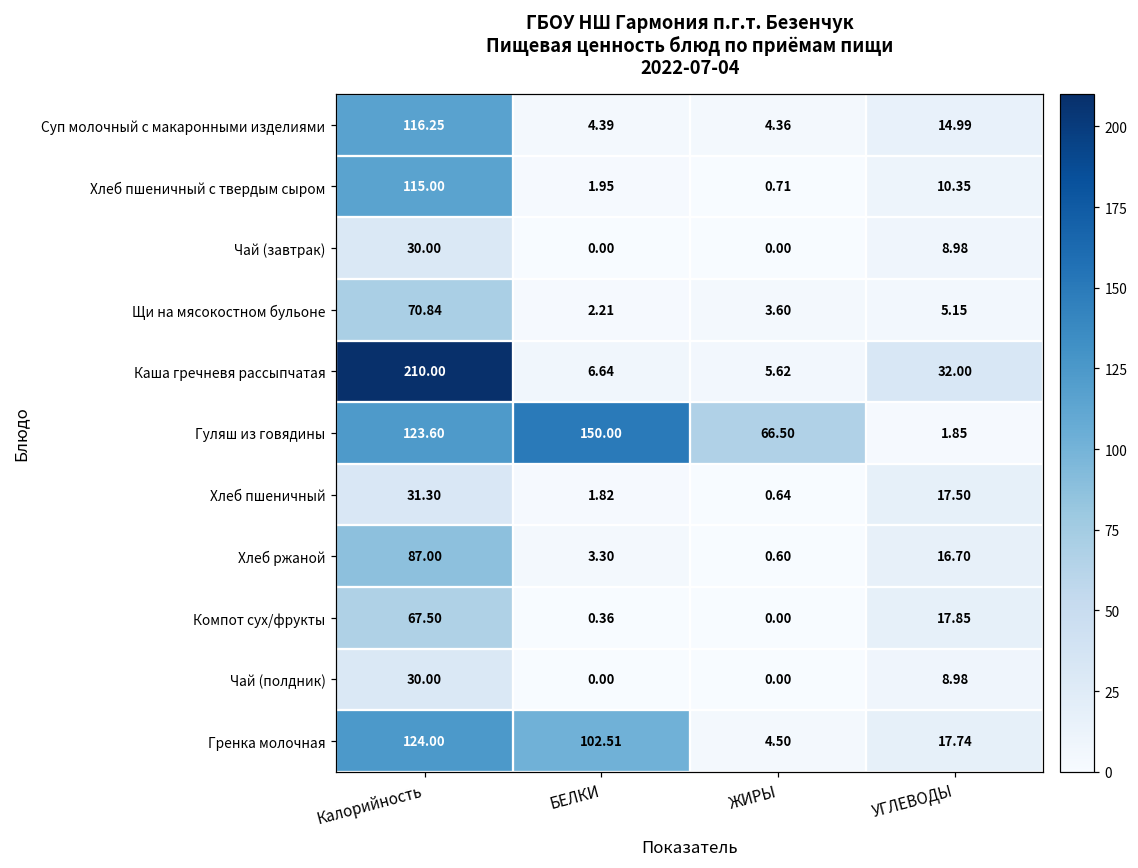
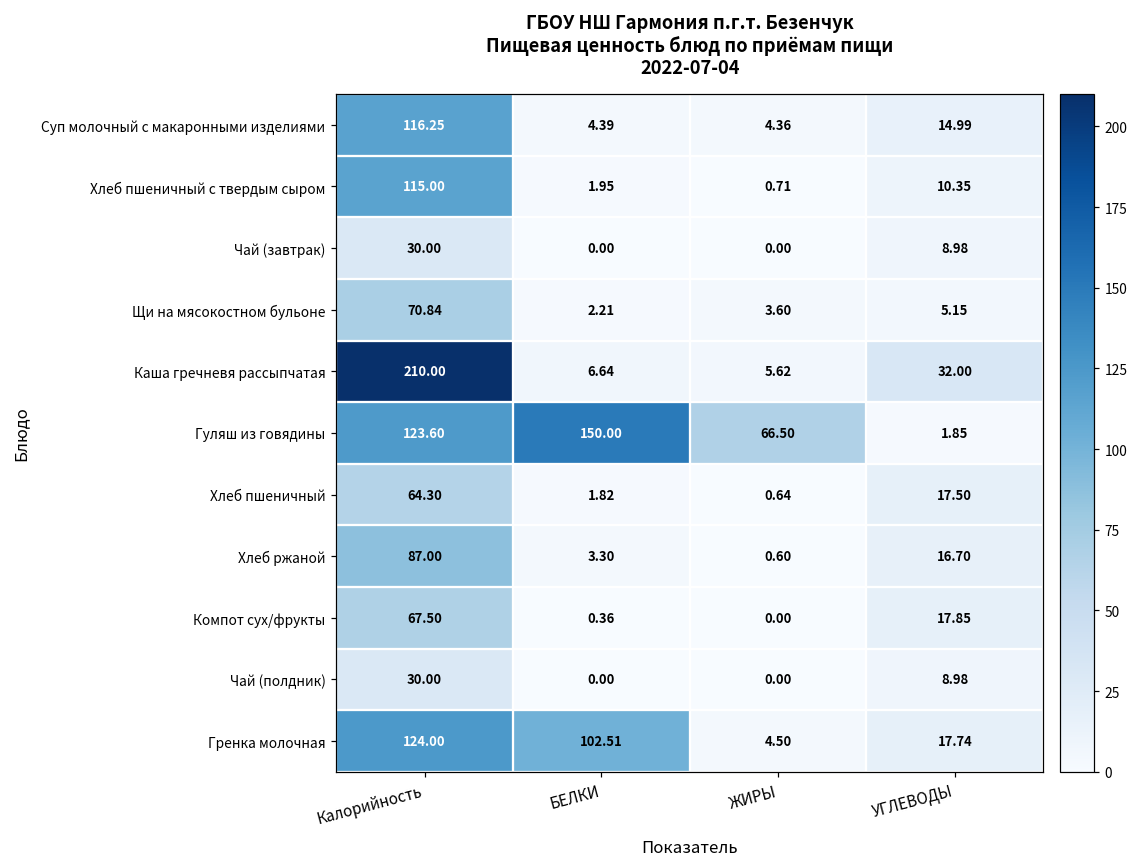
Хлеб пшеничный, Калорийность: 31.30 -> 64.30
